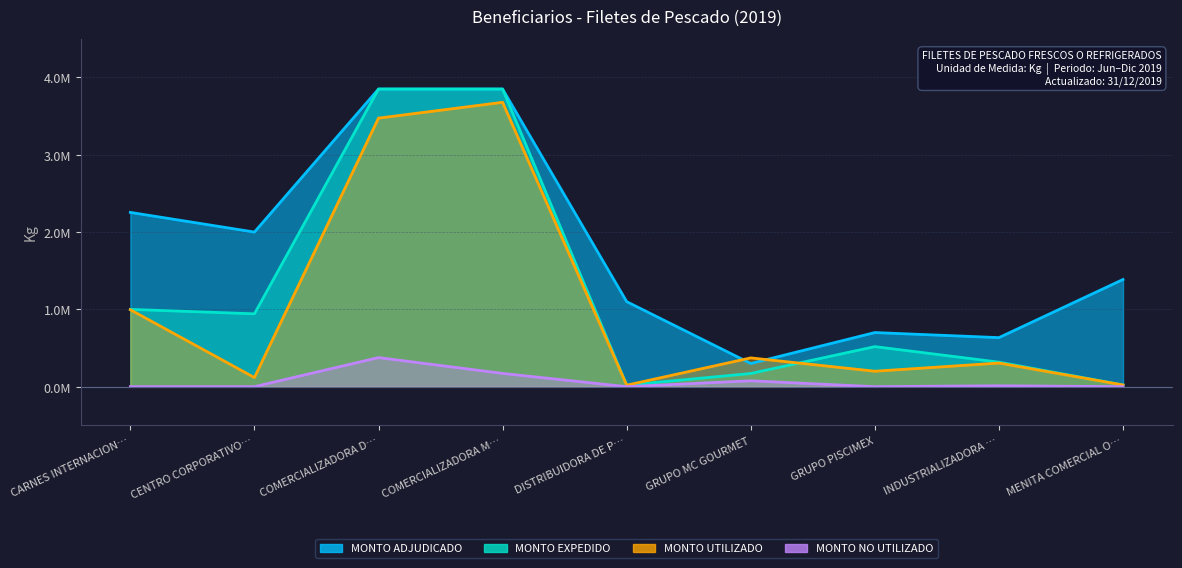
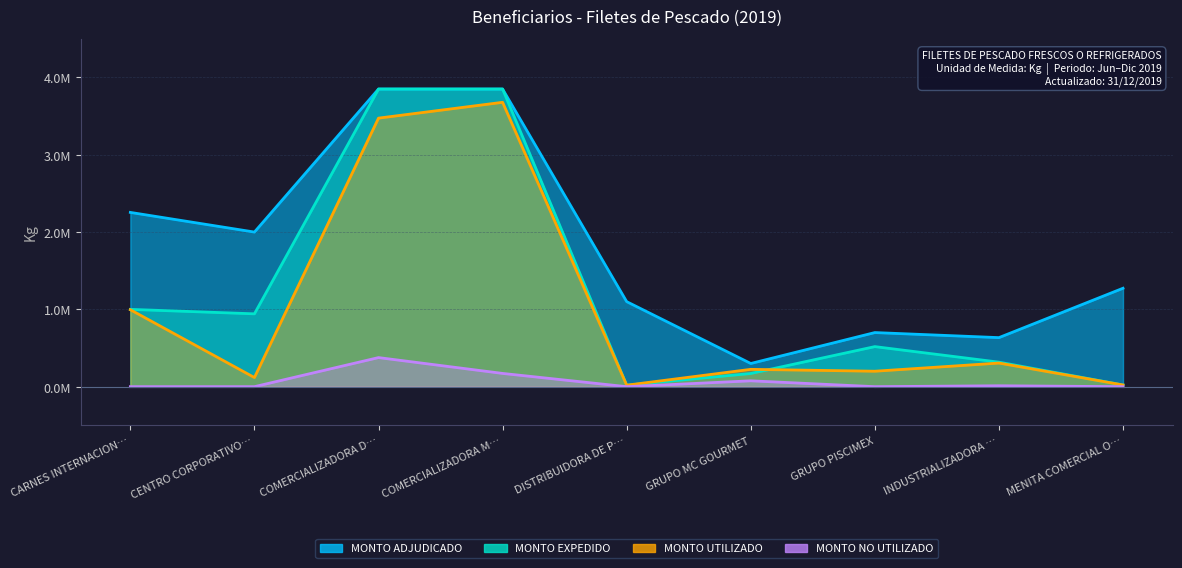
MONTO UTILIZADO, GRUPO MC GOURMET: 400000 -> 200000
MONTO ADJUDICADO, MENITA COMERCIAL O…: 1400000 -> 1300000
